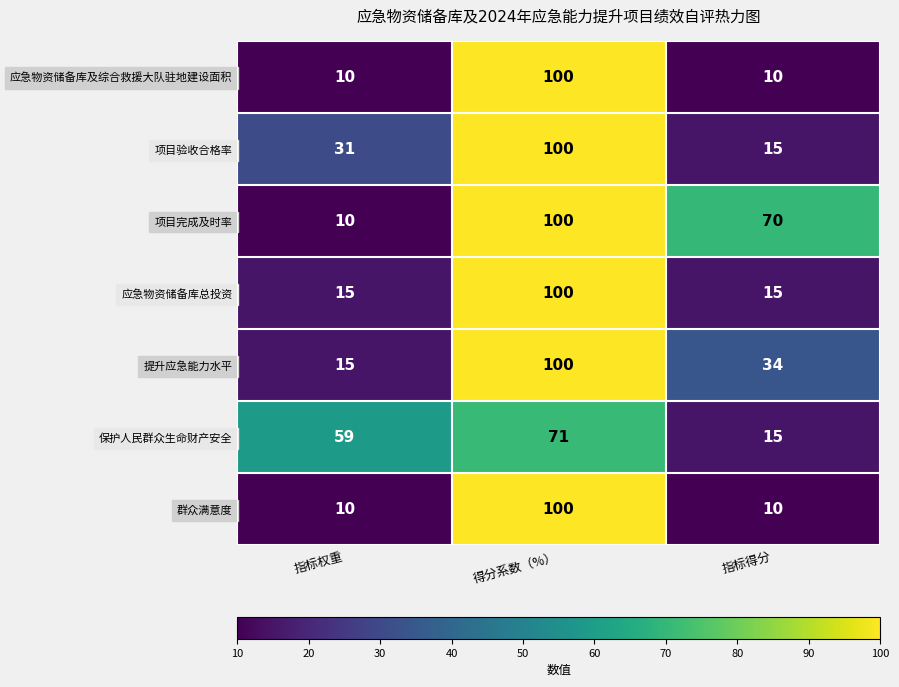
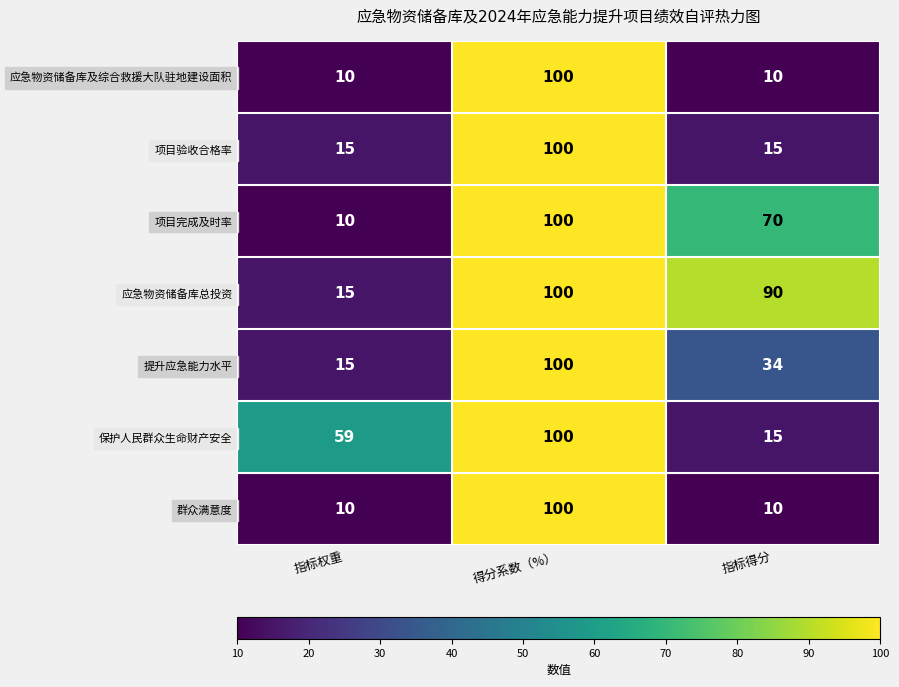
项目验收合格率, 指标权重: 31 -> 15
应急物资储备库总投资, 指标得分: 15 -> 90
保护人民群众生命财产安全, 得分系数（%）: 71 -> 100
